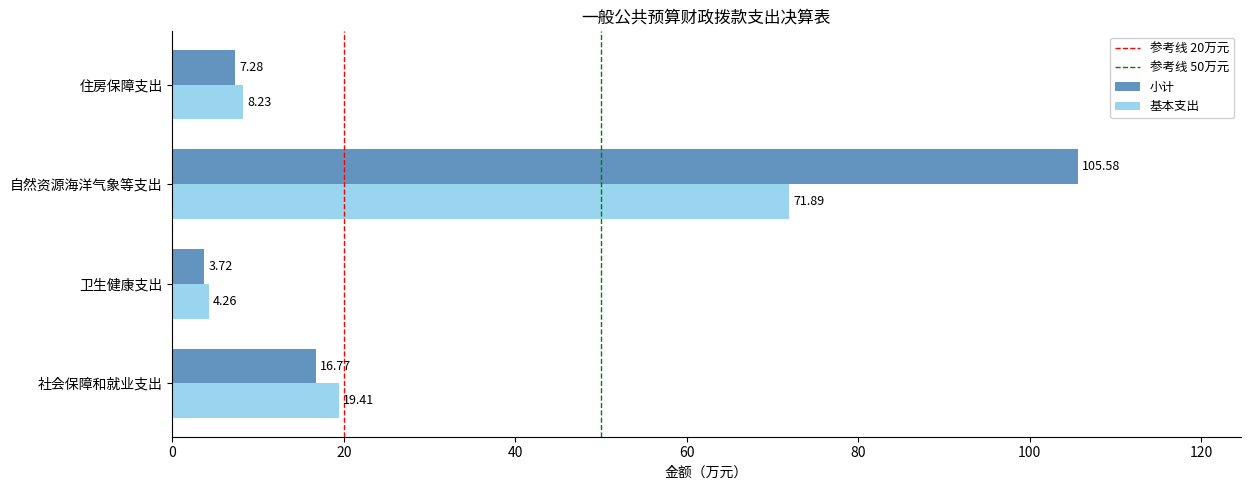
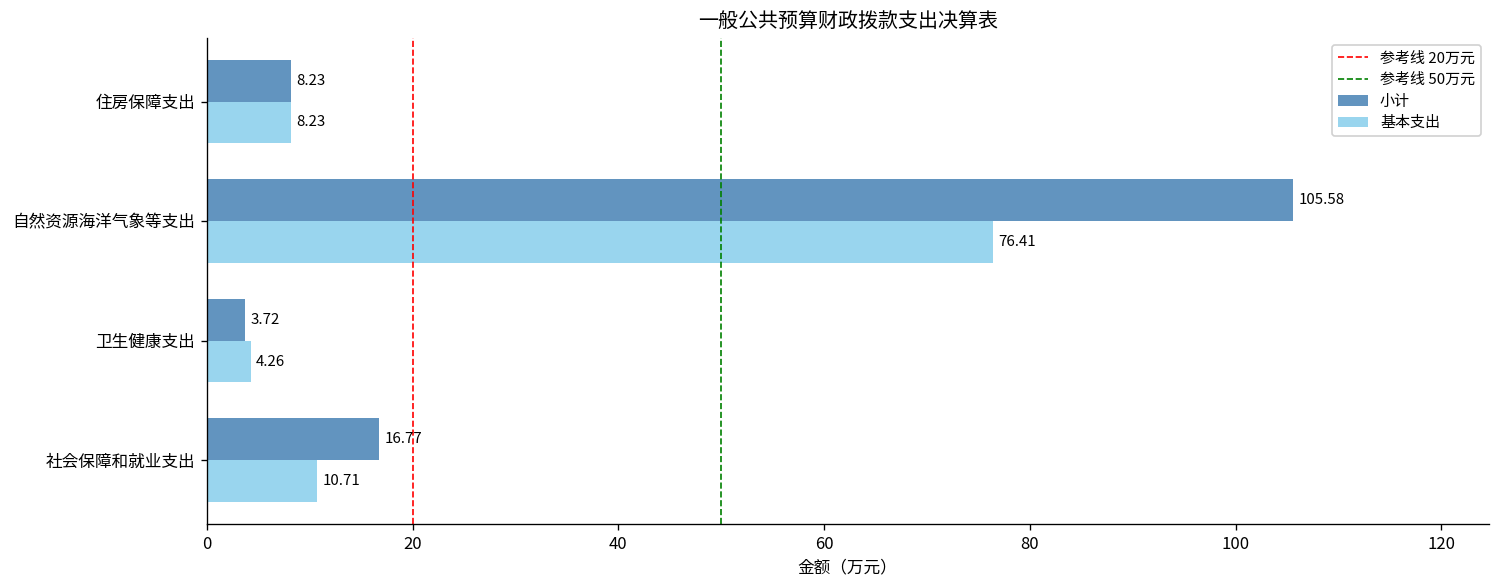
小计, 住房保障支出: 7.28 -> 8.23
基本支出, 自然资源海洋气象等支出: 71.89 -> 76.41
基本支出, 社会保障和就业支出: 19.41 -> 10.71
